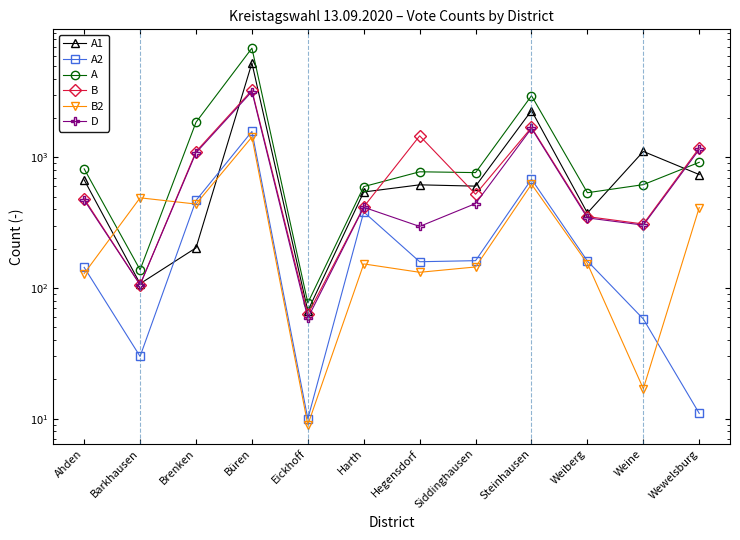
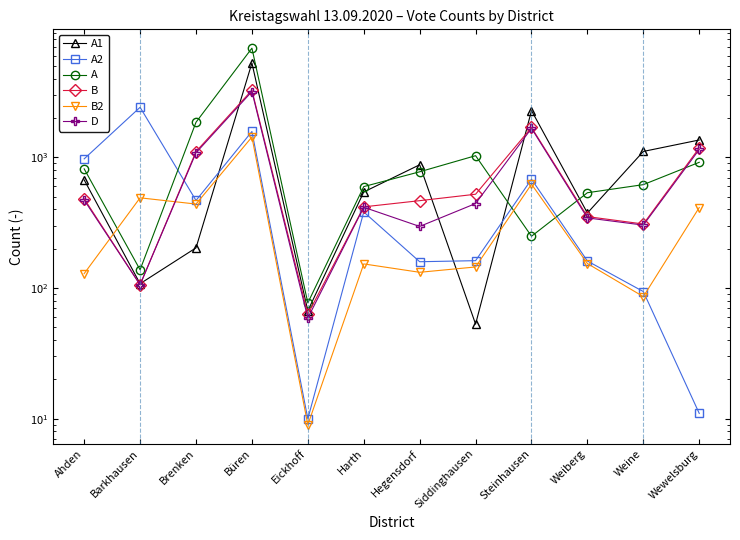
A2, Ahden: 140 -> 1000
A2, Barkhausen: 30 -> 2400
A1, Hegensdorf: 600 -> 900
B, Hegensdorf: 1500 -> 470
A1, Siddinghausen: 600 -> 53
A, Siddinghausen: 800 -> 1000
A, Steinhausen: 3000 -> 250
A2, Weine: 60 -> 90
B2, Weine: 17 -> 90
A1, Wewelsburg: 700 -> 1400
